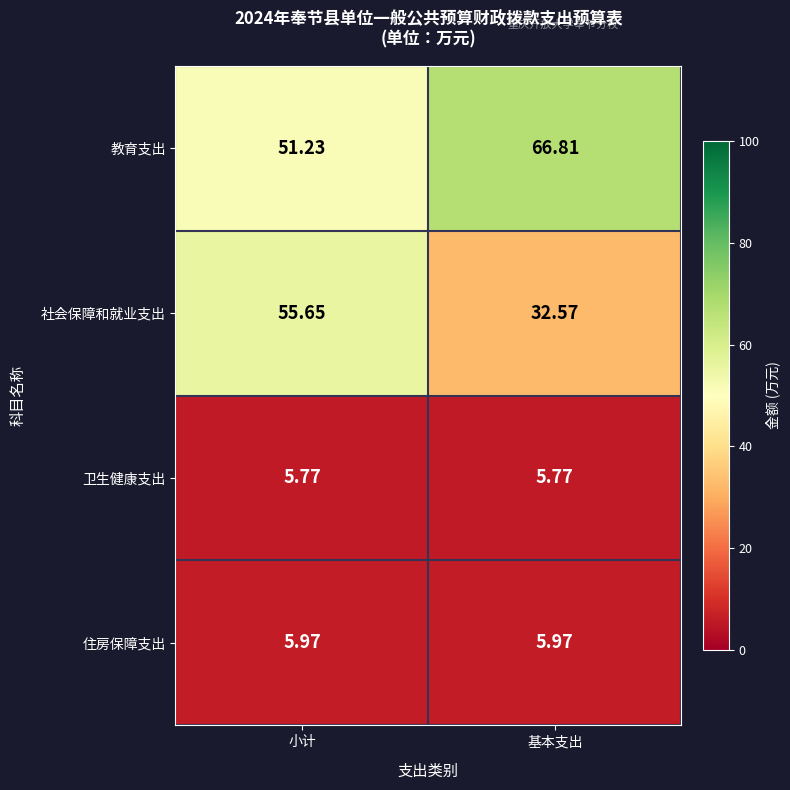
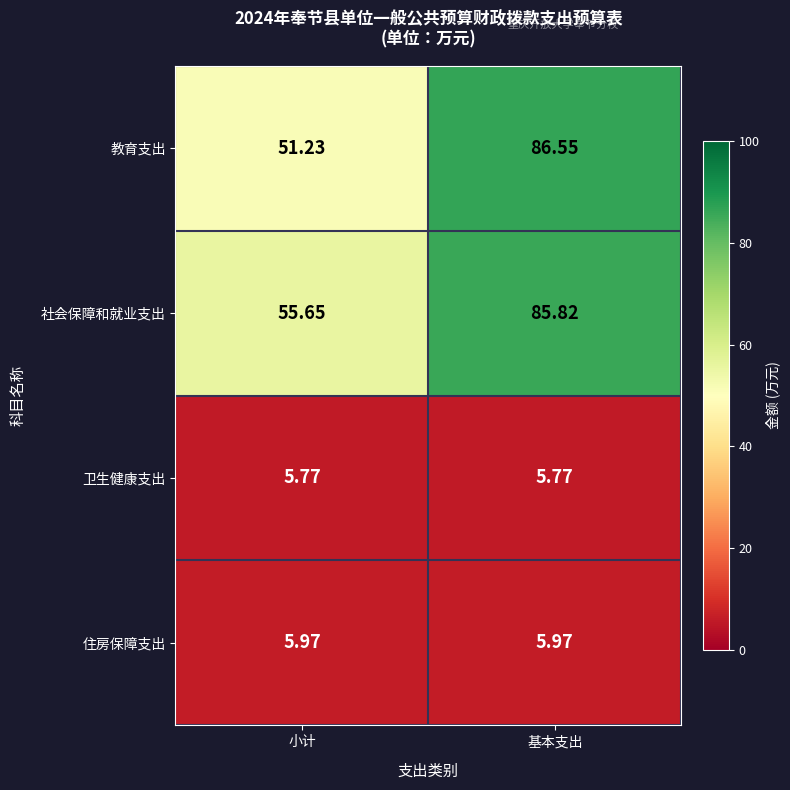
教育支出, 基本支出: 66.81 -> 86.55
社会保障和就业支出, 基本支出: 32.57 -> 85.82
